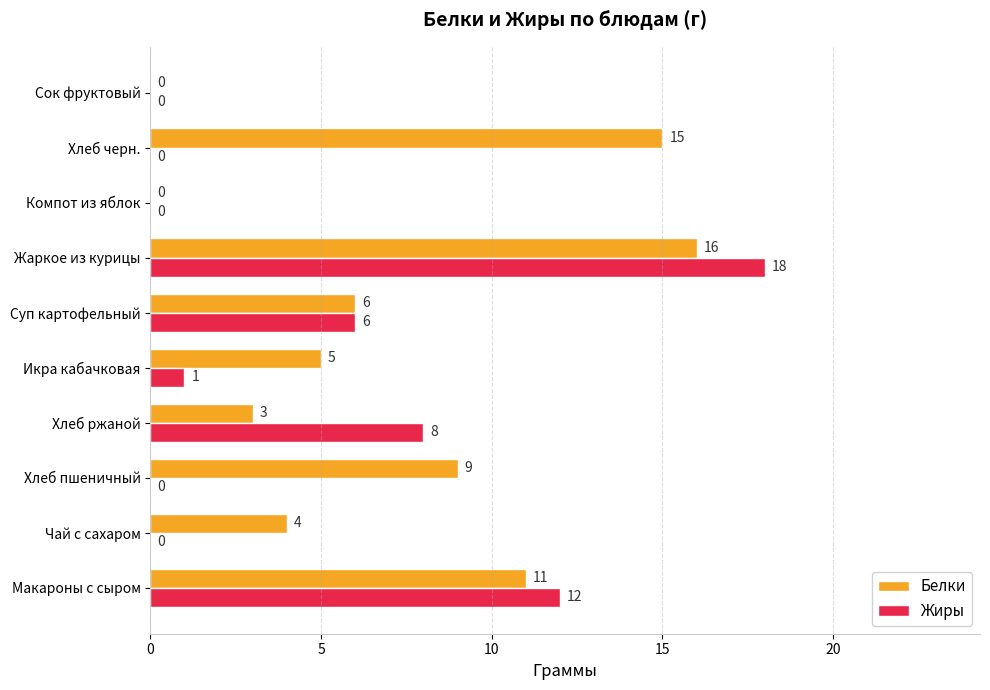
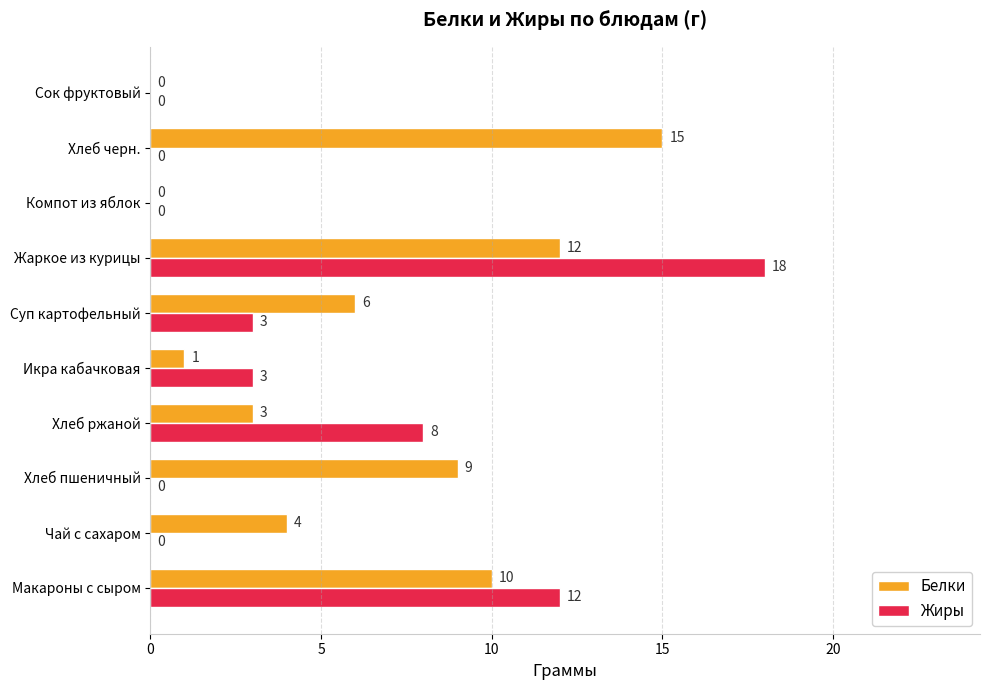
Белки, Жаркое из курицы: 16 -> 12
Жиры, Суп картофельный: 6 -> 3
Белки, Икра кабачковая: 5 -> 1
Жиры, Икра кабачковая: 1 -> 3
Белки, Макароны с сыром: 11 -> 10
